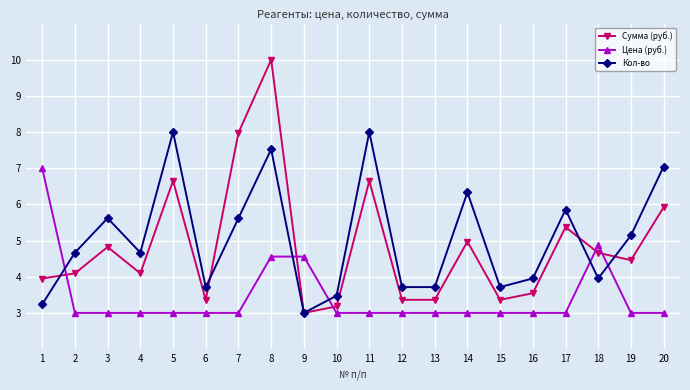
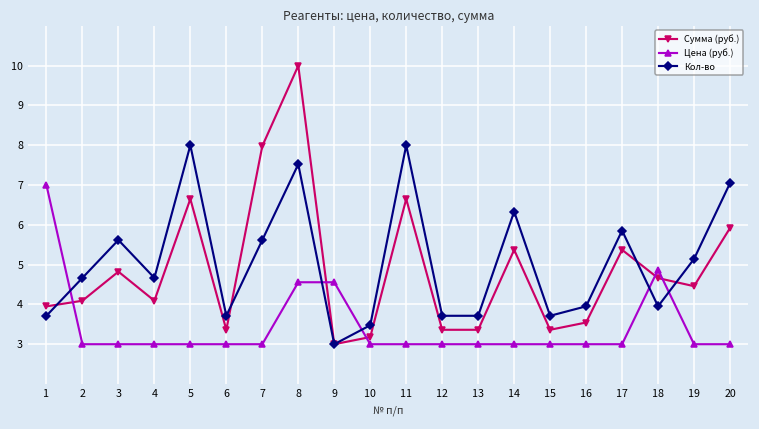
Кол-во, 1: 3.2 -> 3.7
Сумма (руб.), 14: 5.0 -> 5.4
